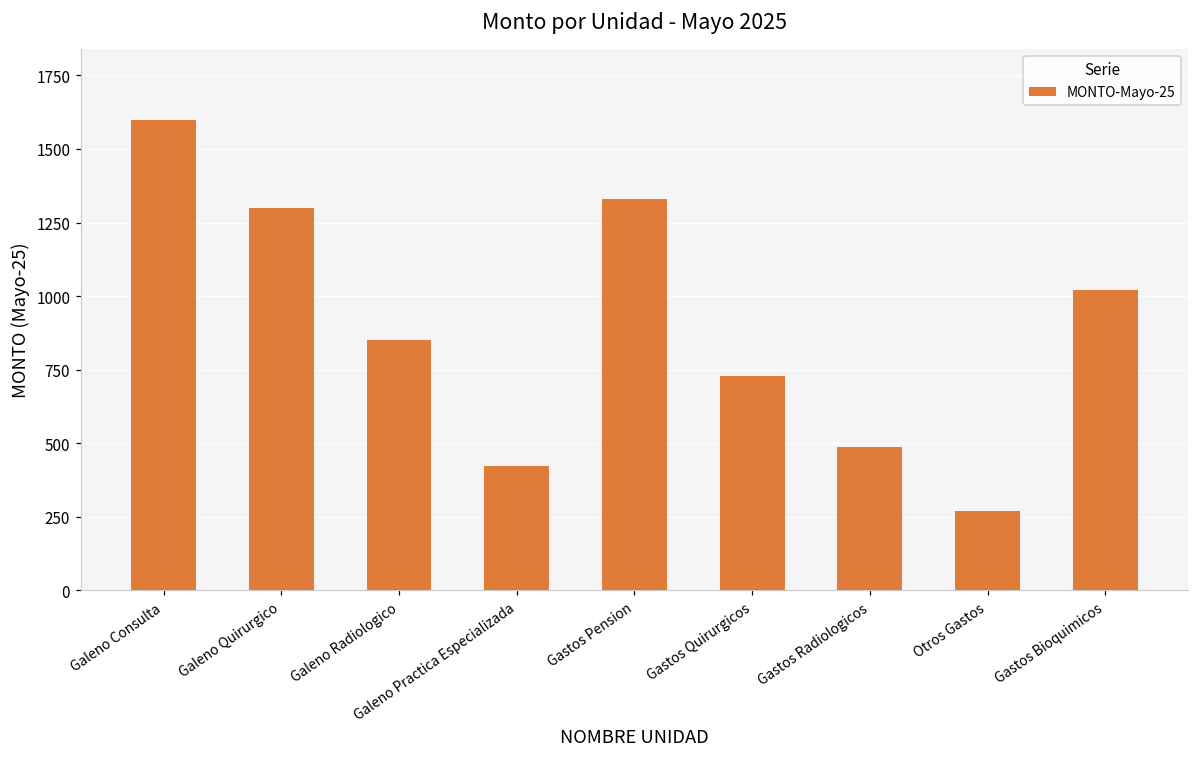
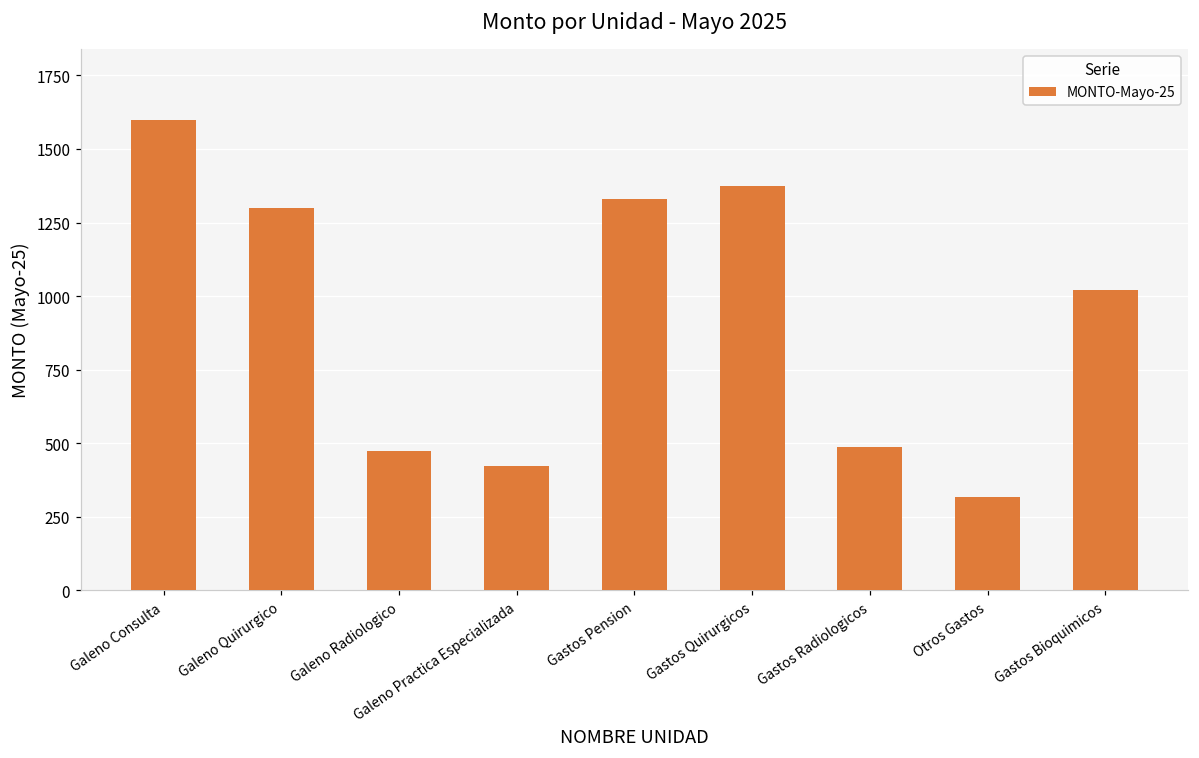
Galeno Radiologico: 850 -> 470
Gastos Quirurgicos: 730 -> 1370
Otros Gastos: 270 -> 320
